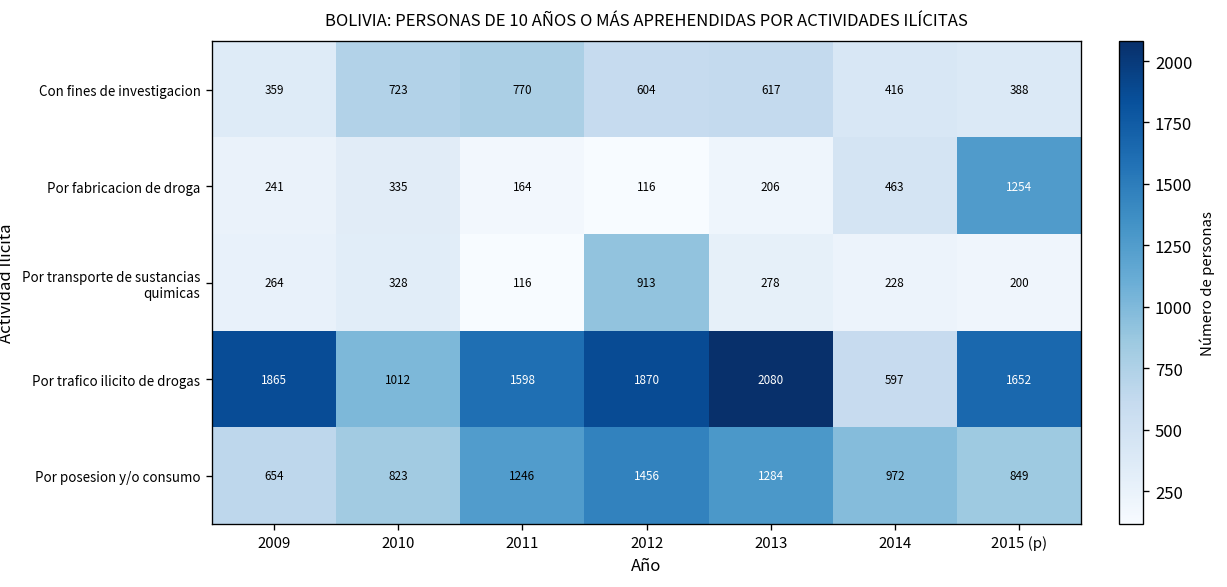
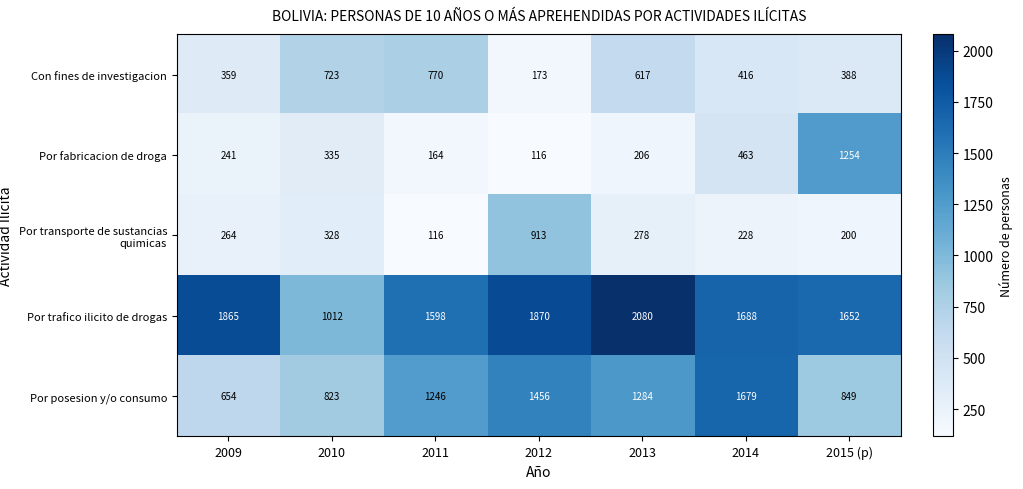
Con fines de investigacion, 2012: 604 -> 173
Por trafico ilicito de drogas, 2014: 597 -> 1688
Por posesion y/o consumo, 2014: 972 -> 1679
